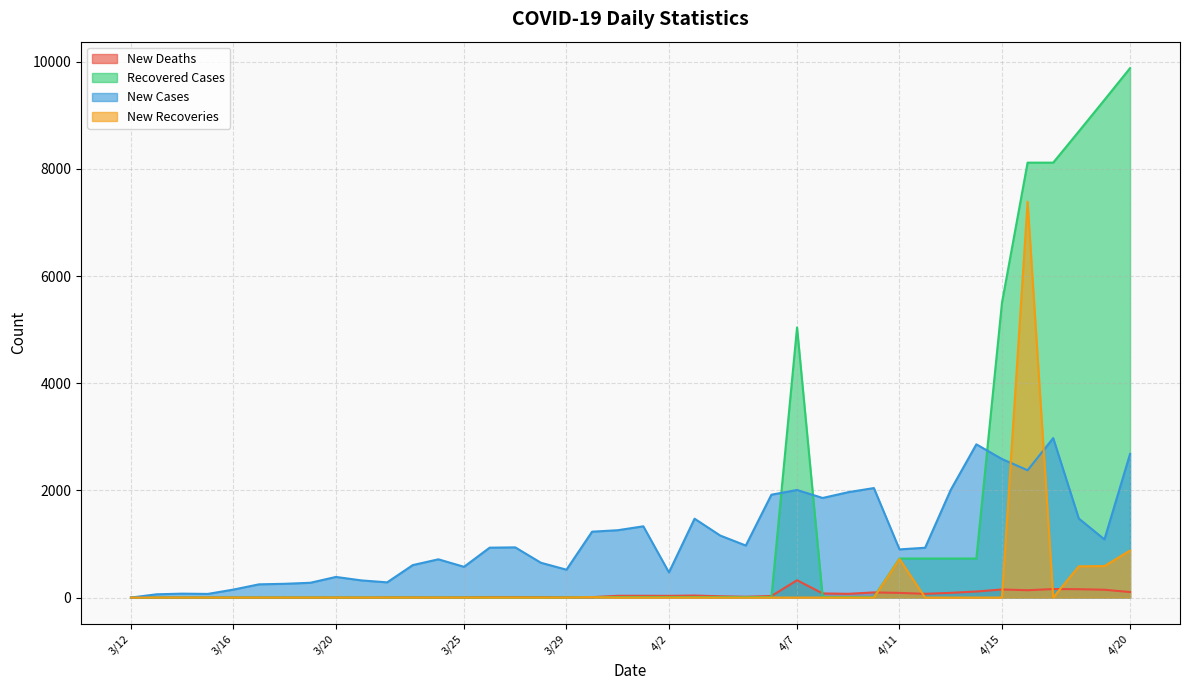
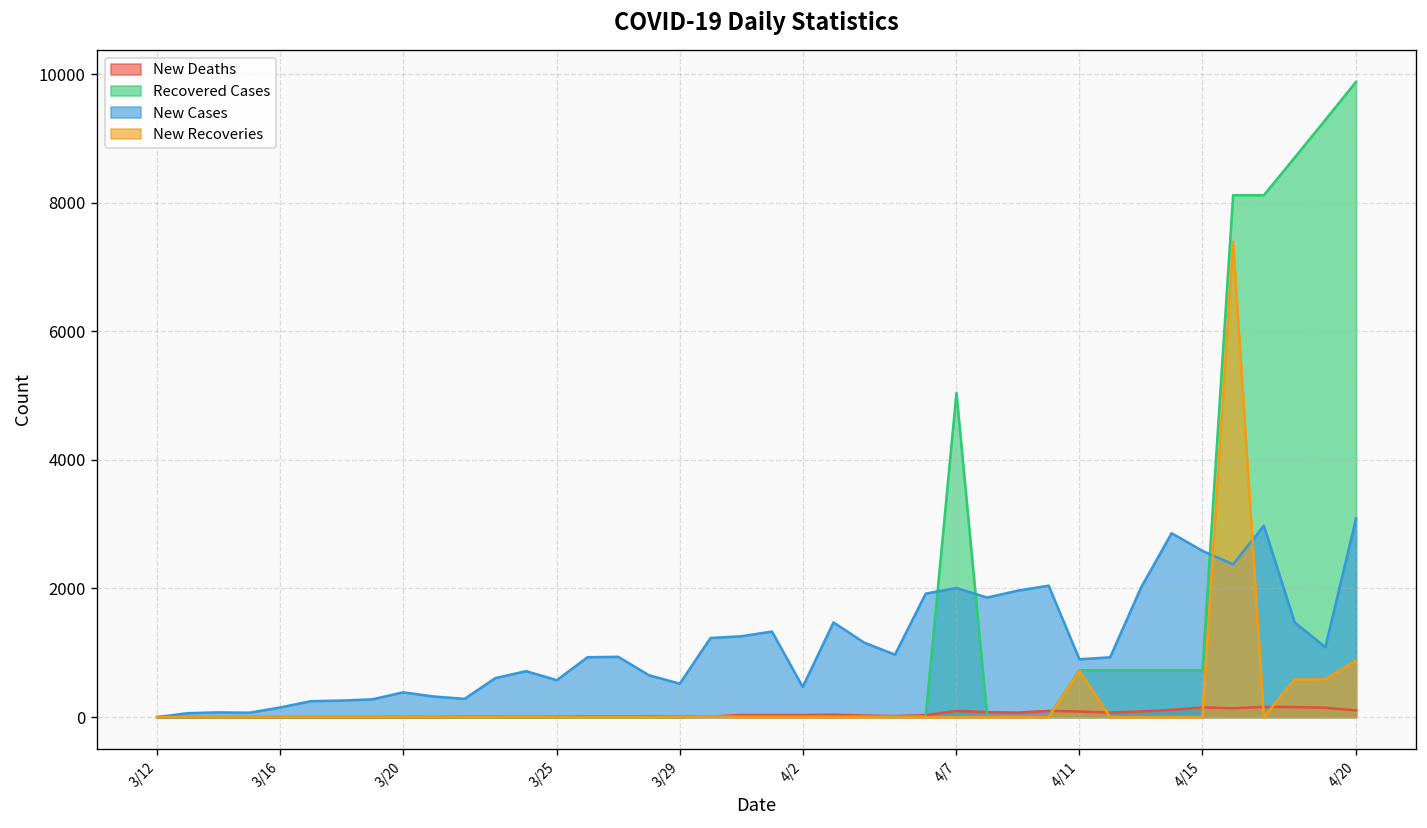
New Deaths, 4/7: 300 -> 100
Recovered Cases, 4/15: 5500 -> 700
New Cases, 4/20: 2700 -> 3100
